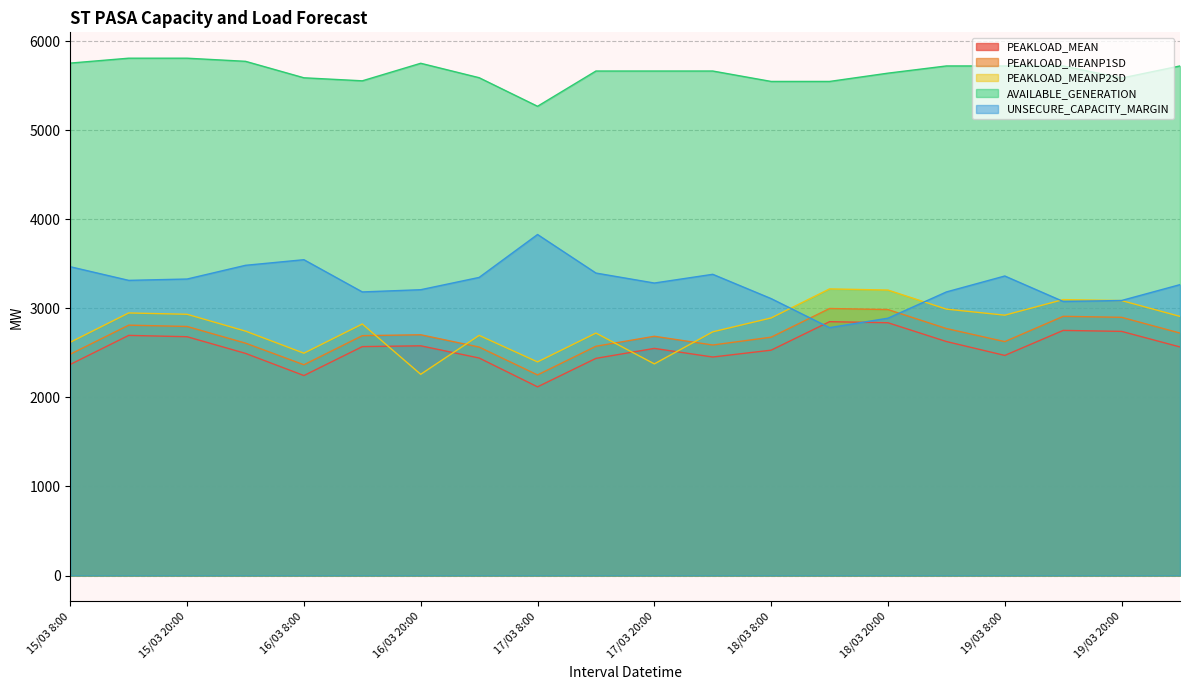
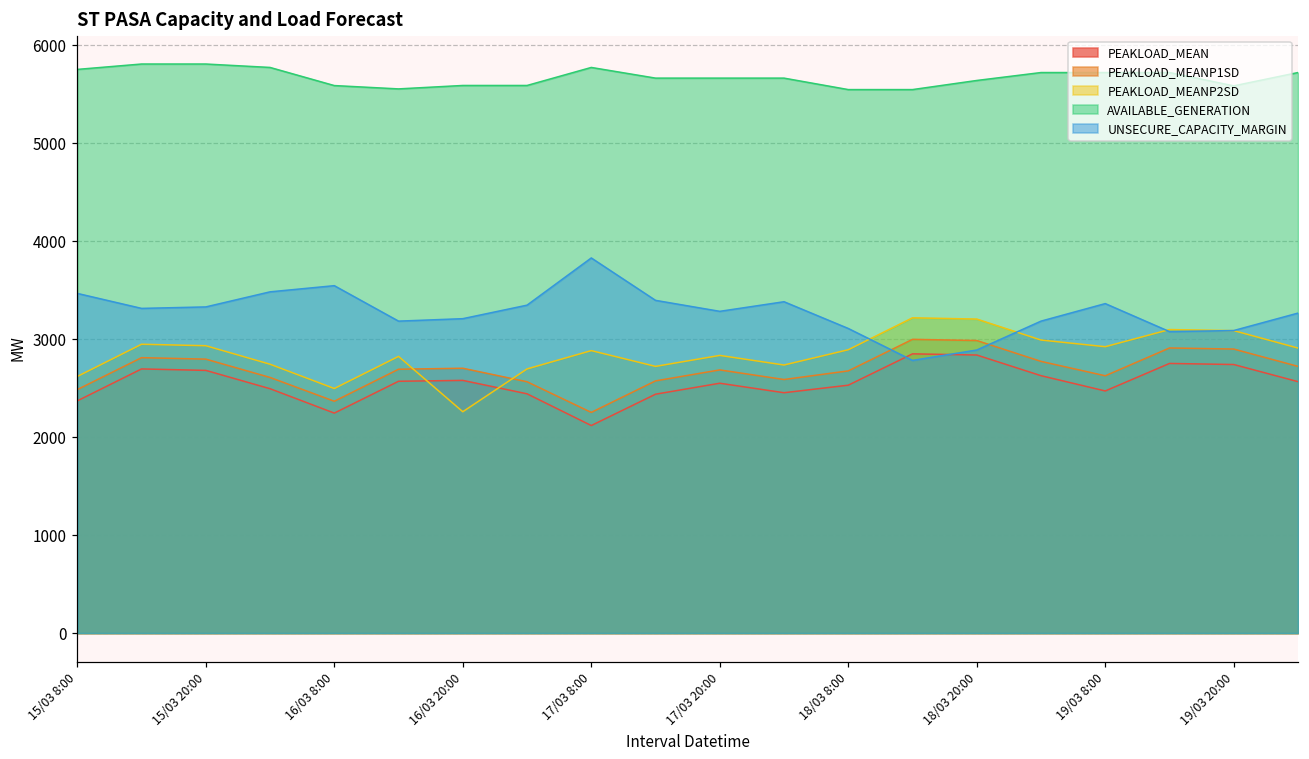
AVAILABLE_GENERATION, 16/03 20:00: 5800 -> 5600
PEAKLOAD_MEANP2SD, 17/03 8:00: 2400 -> 2900
AVAILABLE_GENERATION, 17/03 8:00: 5300 -> 5800
PEAKLOAD_MEANP2SD, 17/03 20:00: 2400 -> 2800
